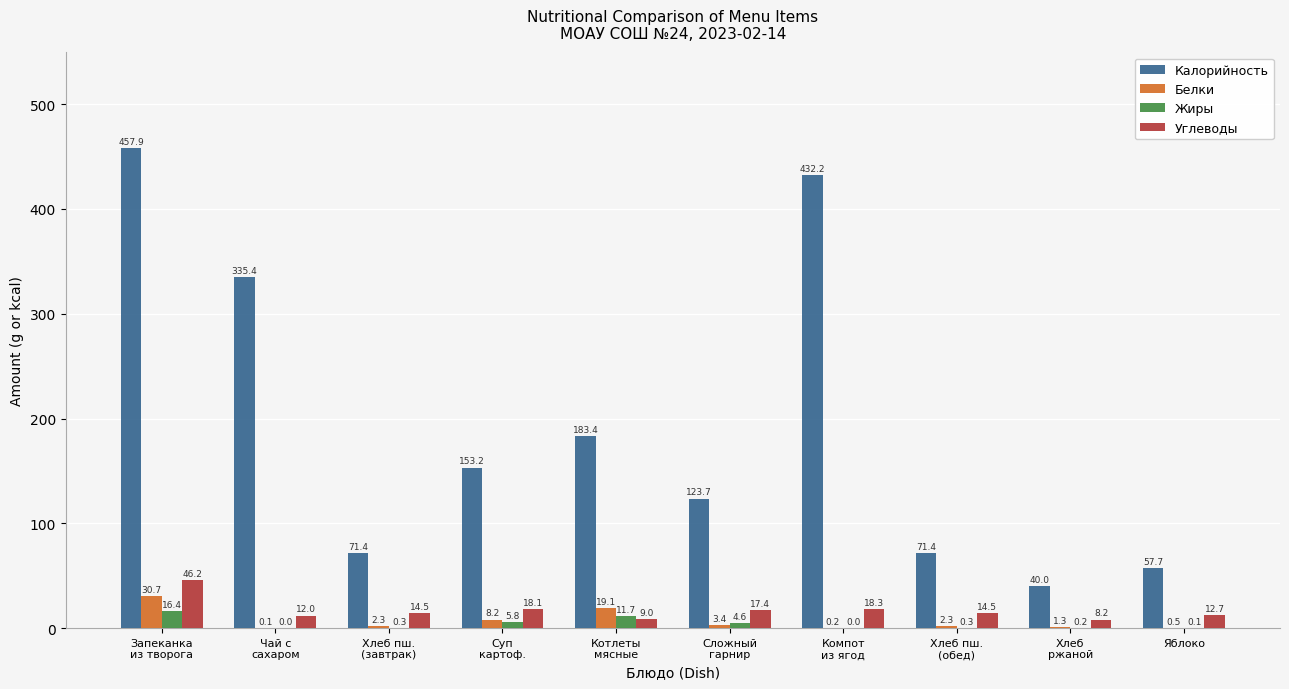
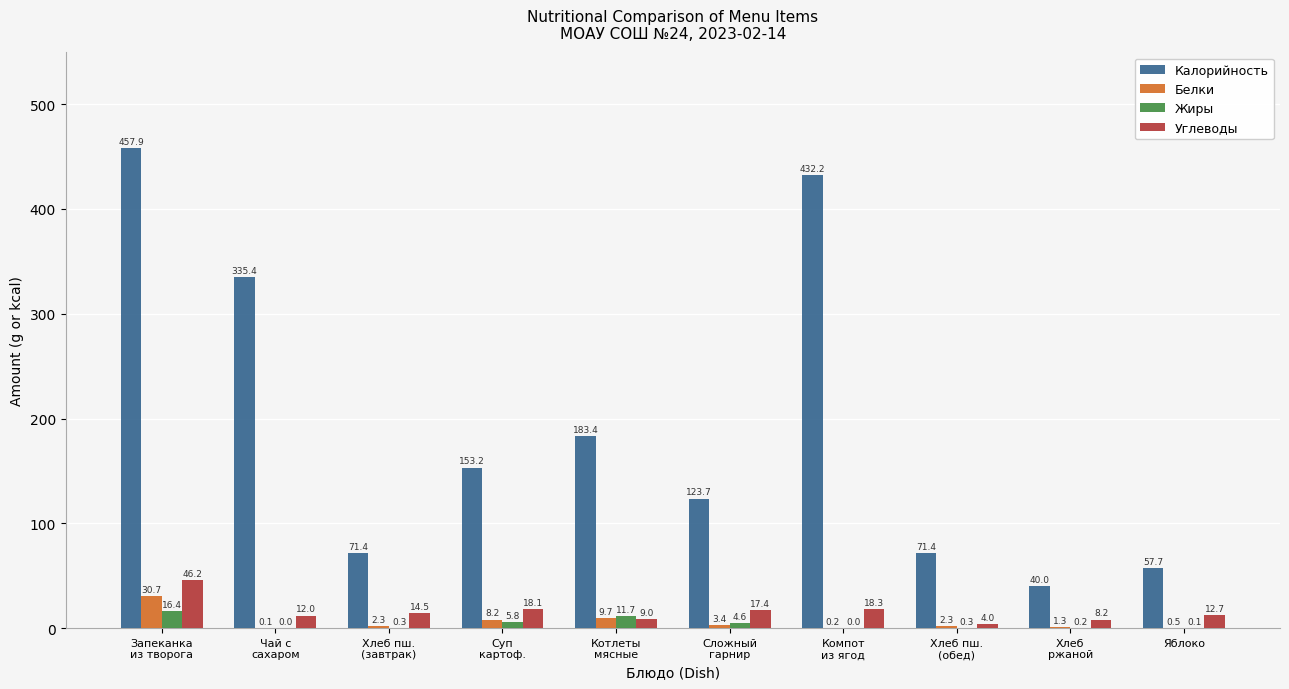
Белки, Котлеты мясные: 19.1 -> 9.7
Углеводы, Хлеб пш. (обед): 14.5 -> 4.0
